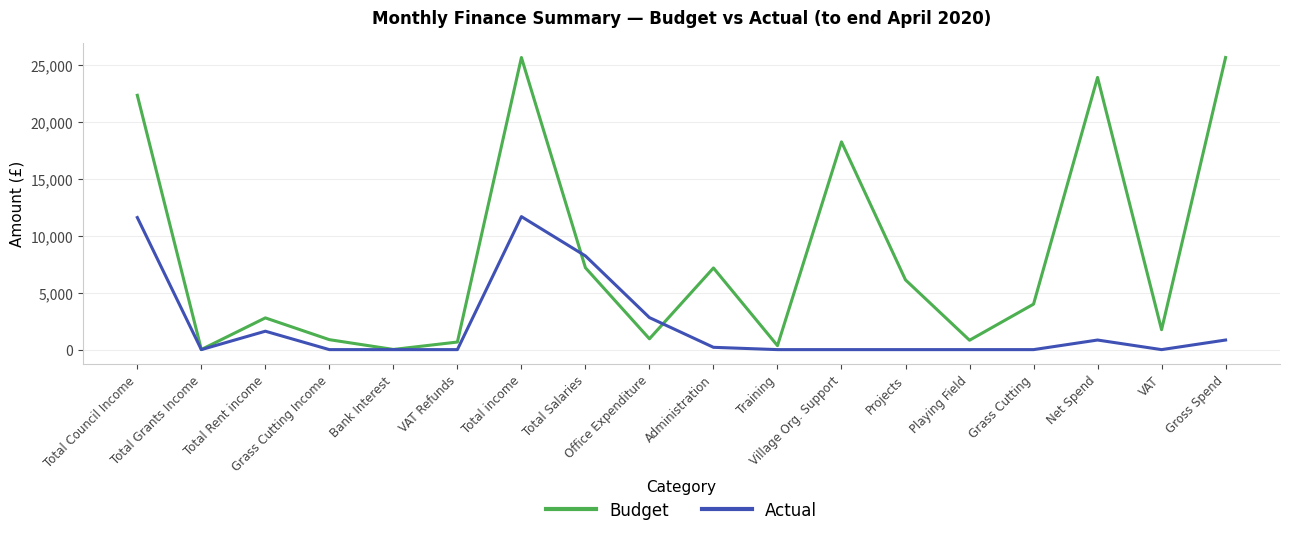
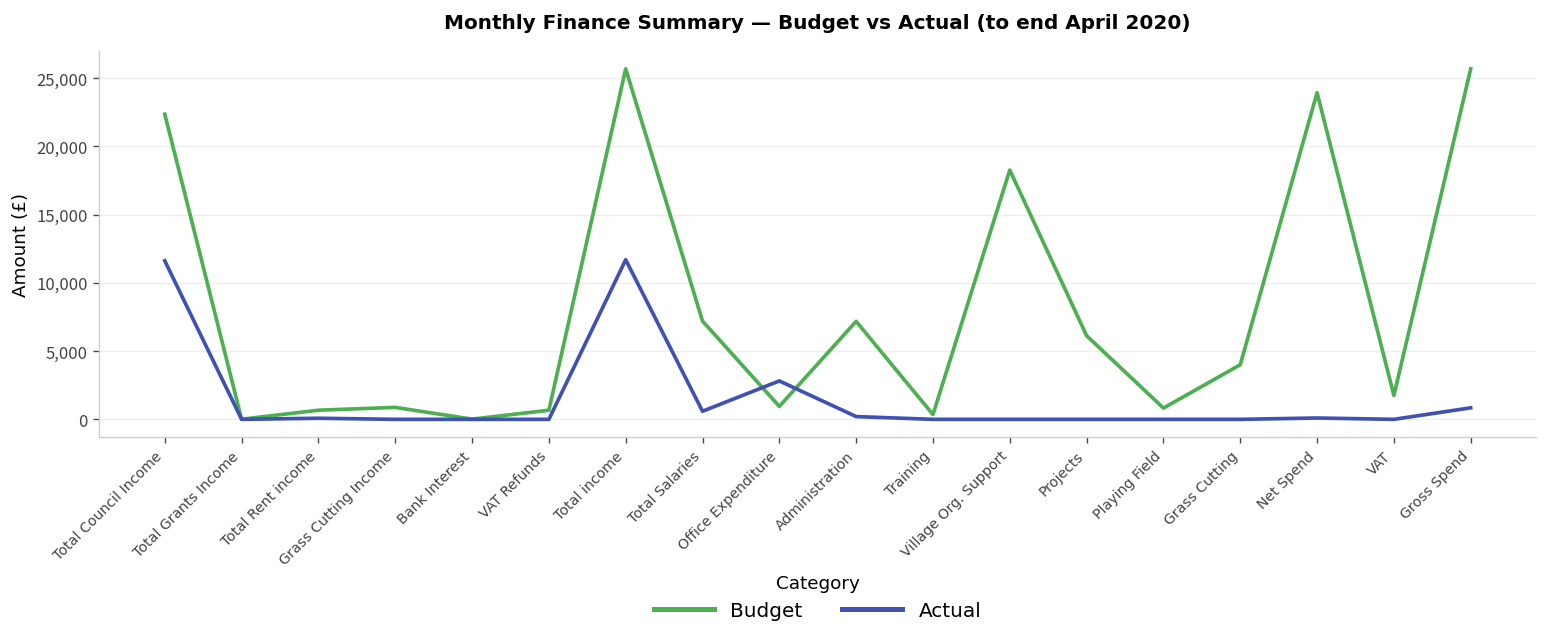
Budget, Total Rent income: 2,800 -> 700
Actual, Total Rent income: 1,600 -> 100
Actual, Total Salaries: 8,200 -> 600
Actual, Net Spend: 800 -> 100
